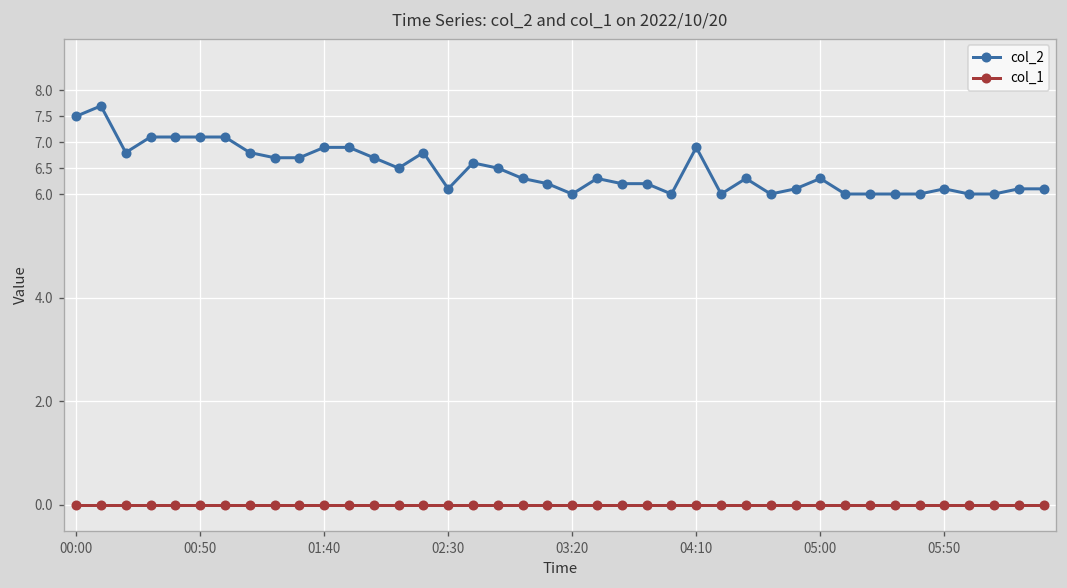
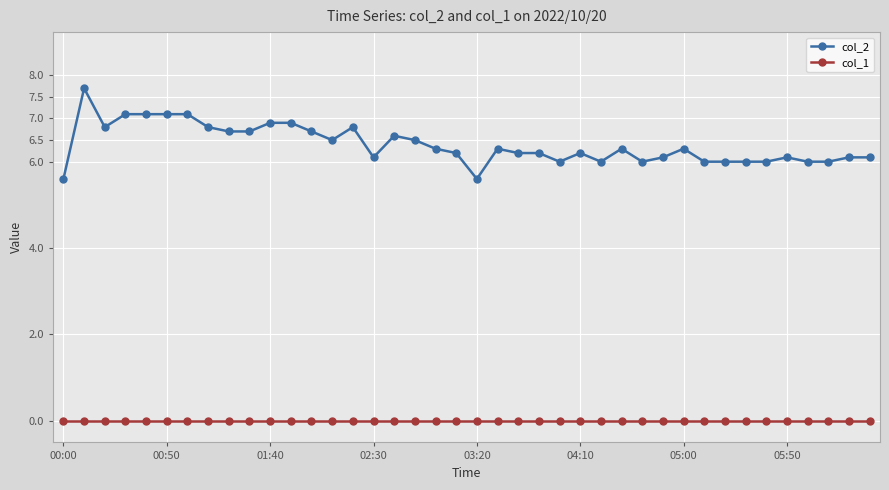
col_2, 00:00: 7.5 -> 5.6
col_2, 03:20: 6.0 -> 5.6
col_2, 04:10: 6.9 -> 6.2
